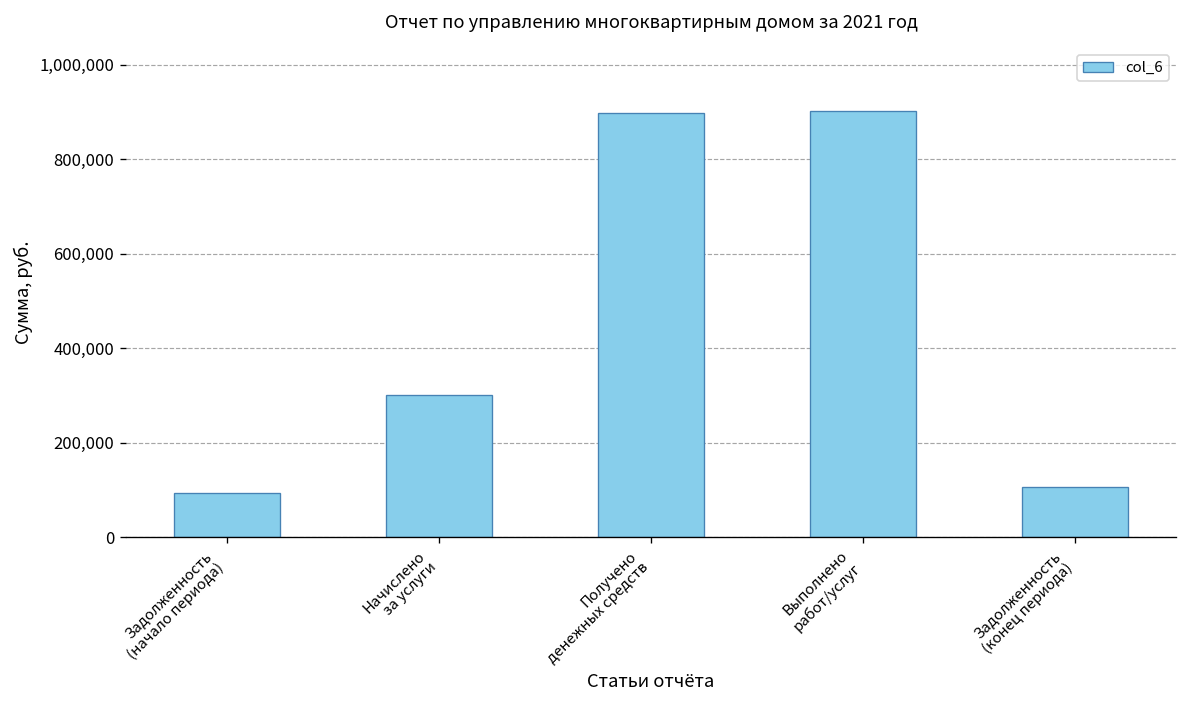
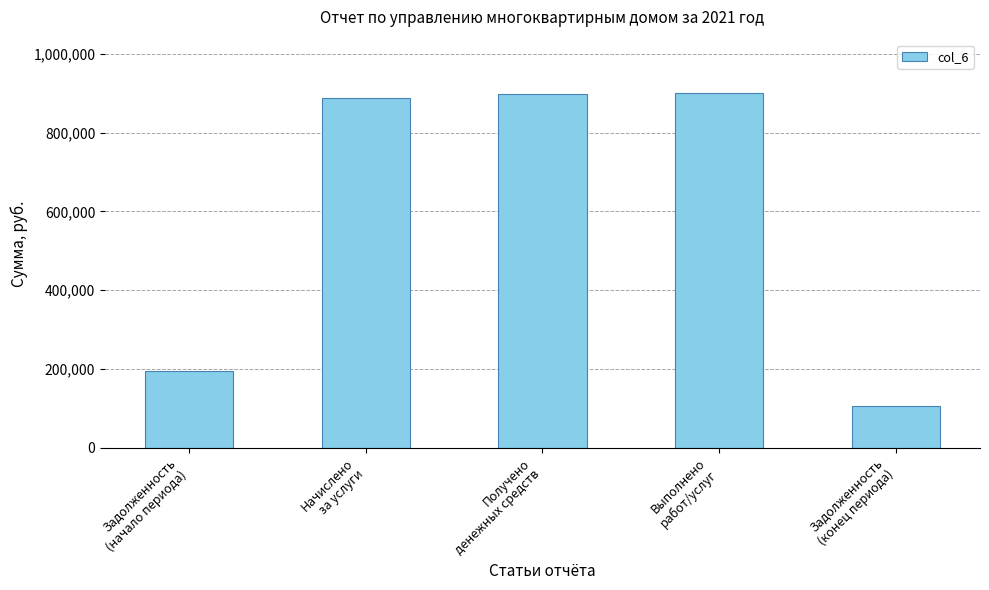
Задолженность (начало периода): 90,000 -> 190,000
Начислено за услуги: 300,000 -> 890,000
